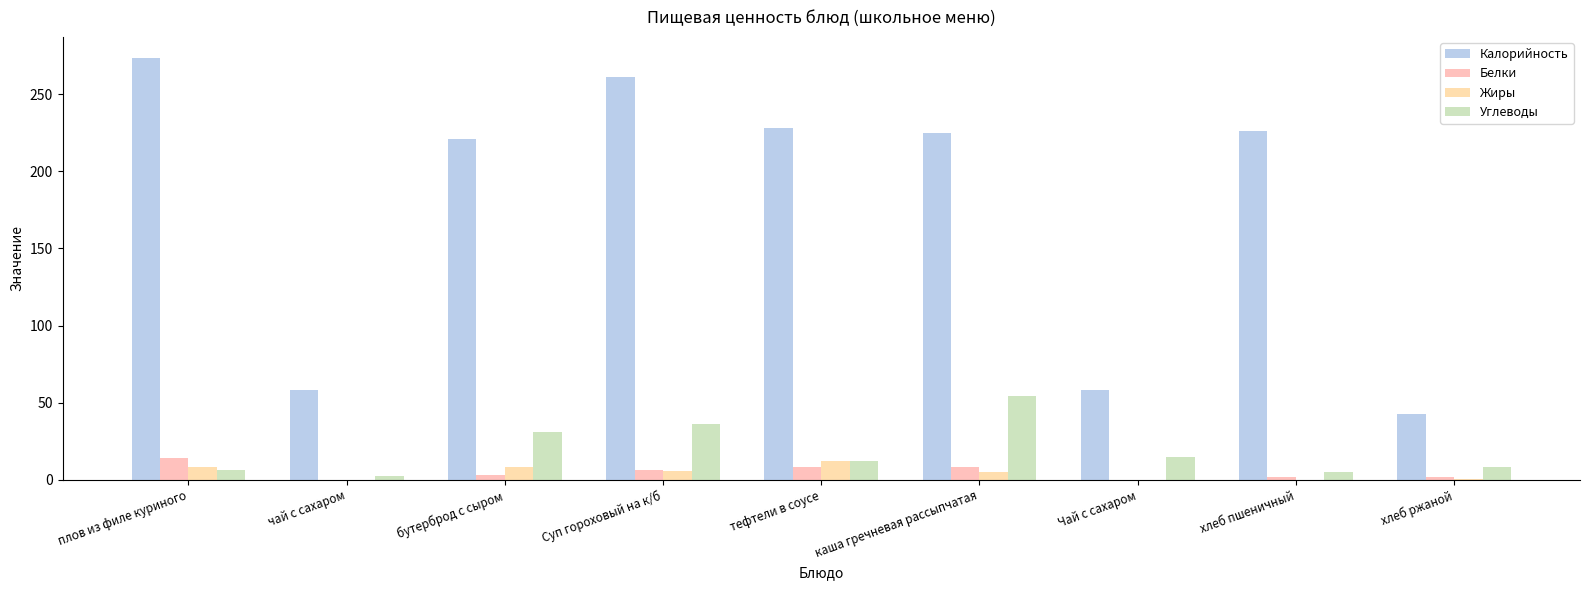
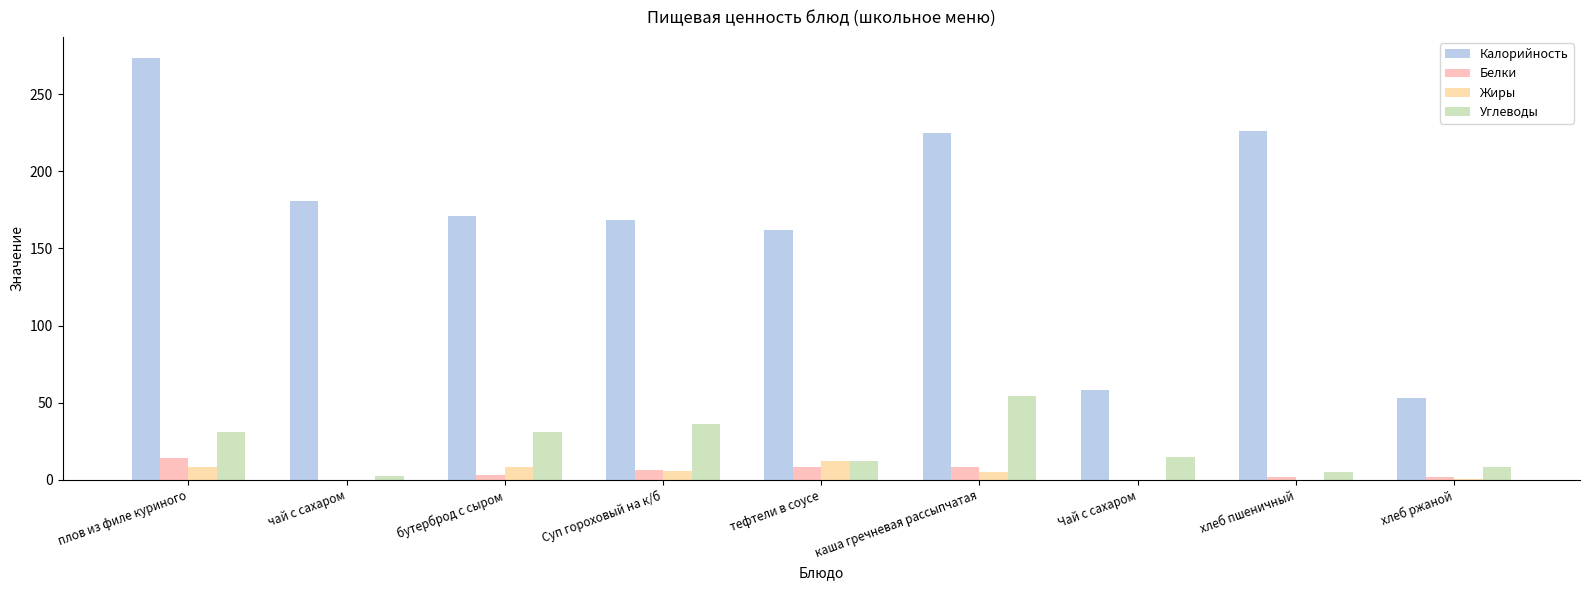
Углеводы, плов из филе куриного: 7 -> 31
Калорийность, чай с сахаром: 58 -> 181
Калорийность, бутерброд с сыром: 221 -> 171
Калорийность, Суп гороховый на к/б: 261 -> 169
Калорийность, тефтели в соусе: 228 -> 162
Калорийность, хлеб ржаной: 43 -> 53
